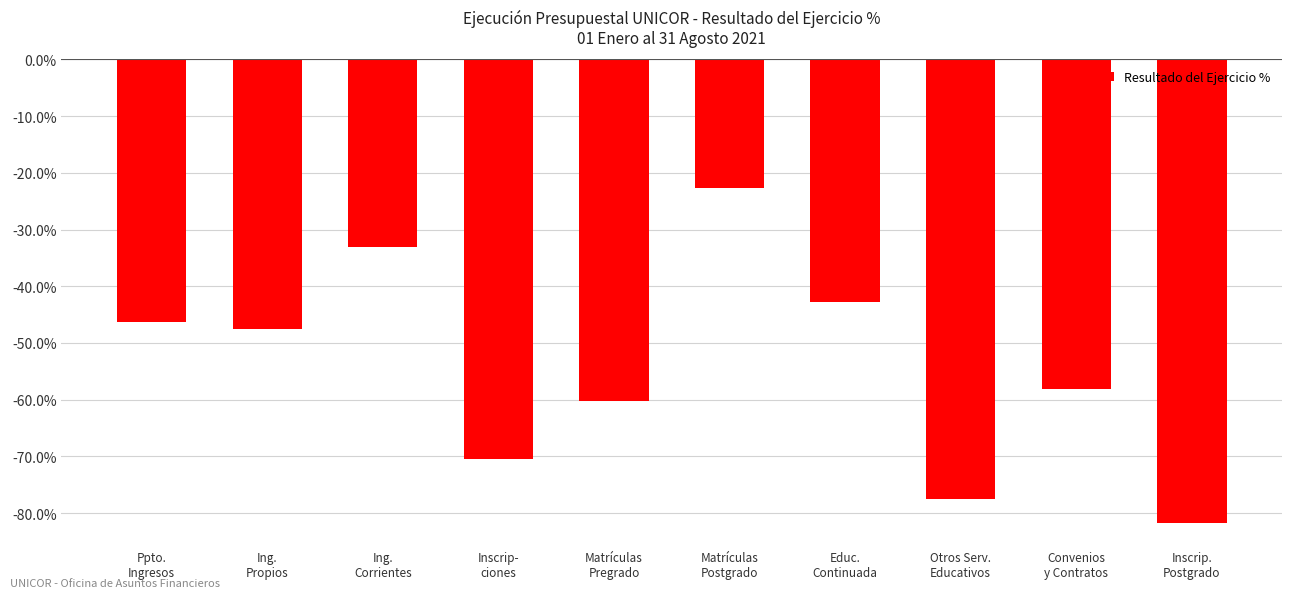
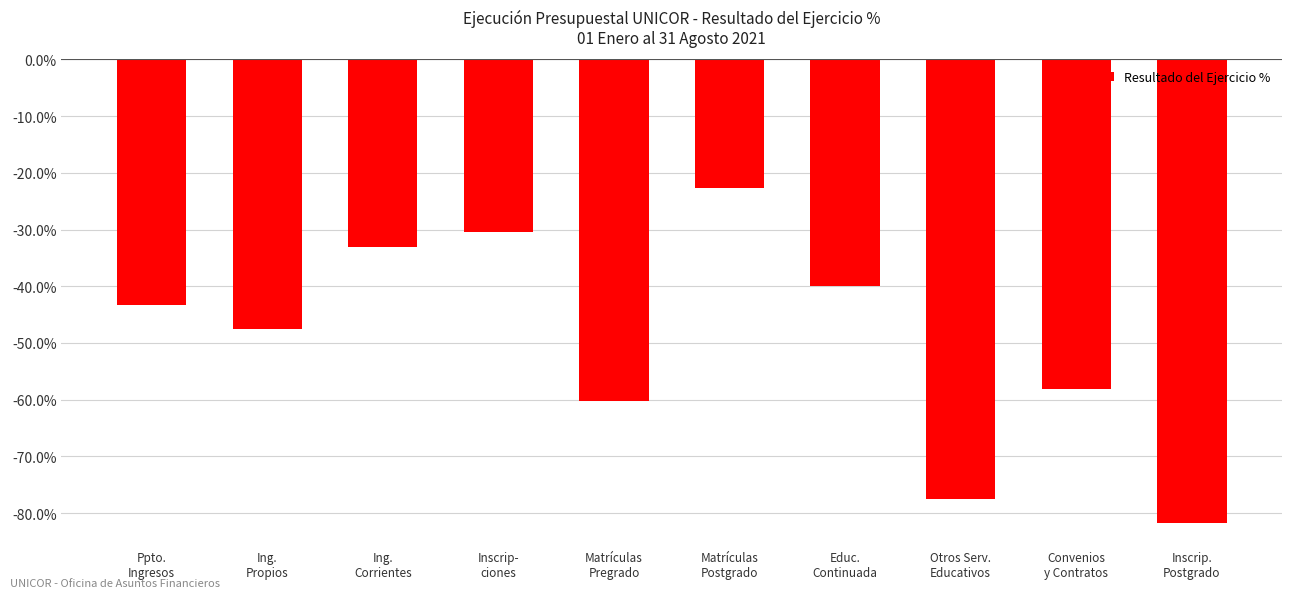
Ppto. Ingresos: -46% -> -43%
Inscrip- ciones: -70% -> -30%
Educ. Continuada: -43% -> -40%
